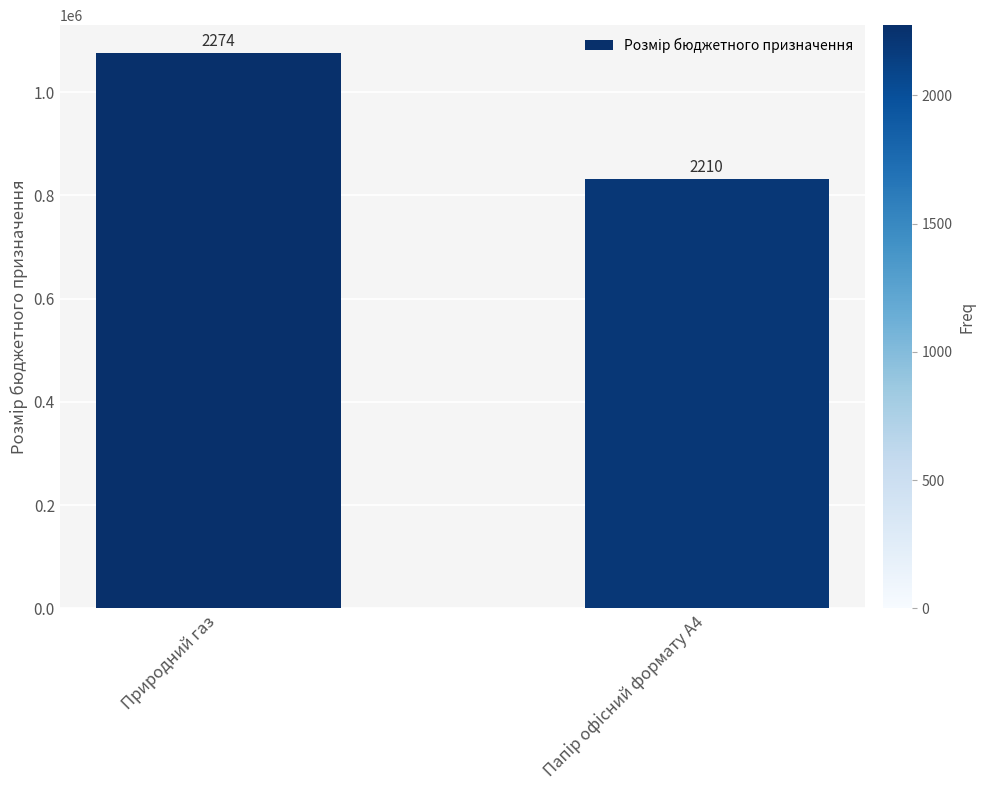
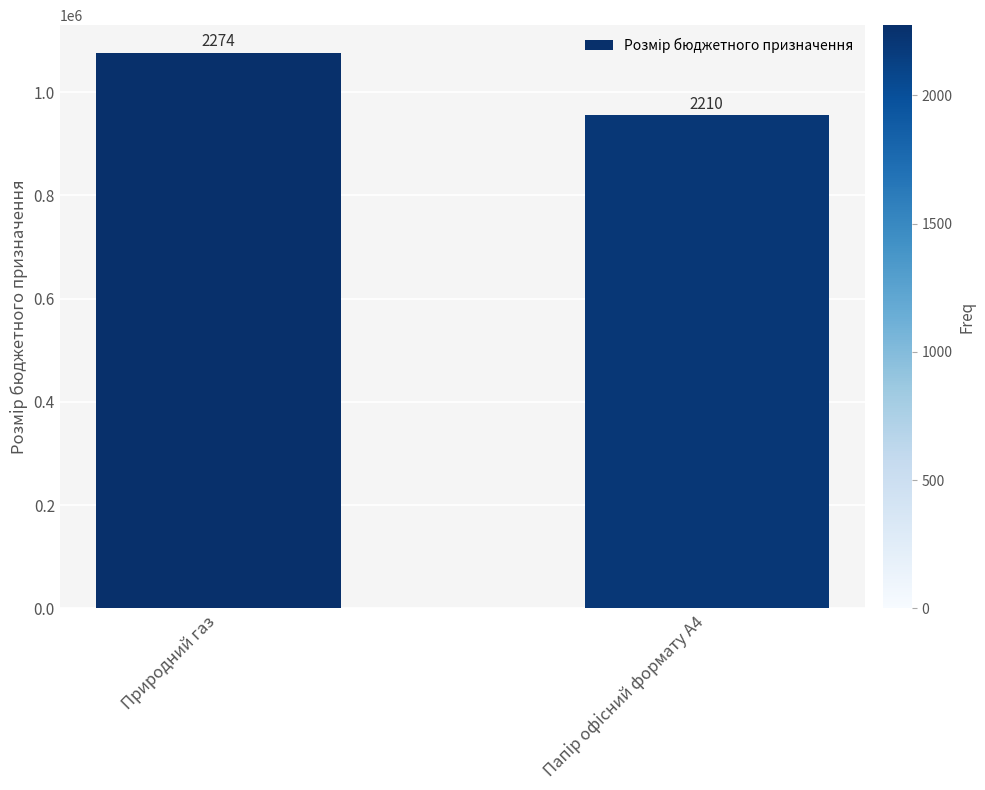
Папір офісний формату А4: 830000 -> 950000
